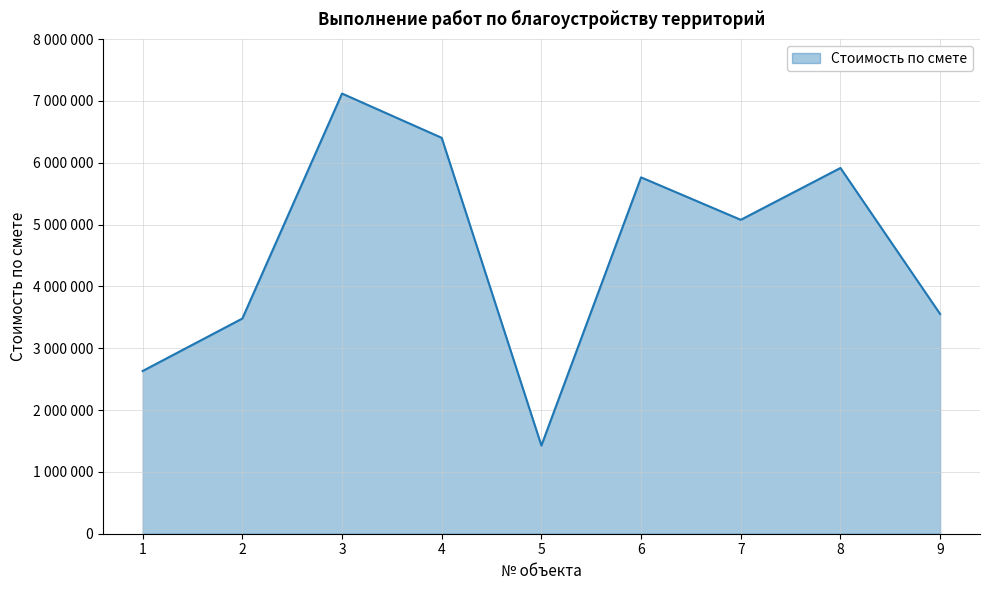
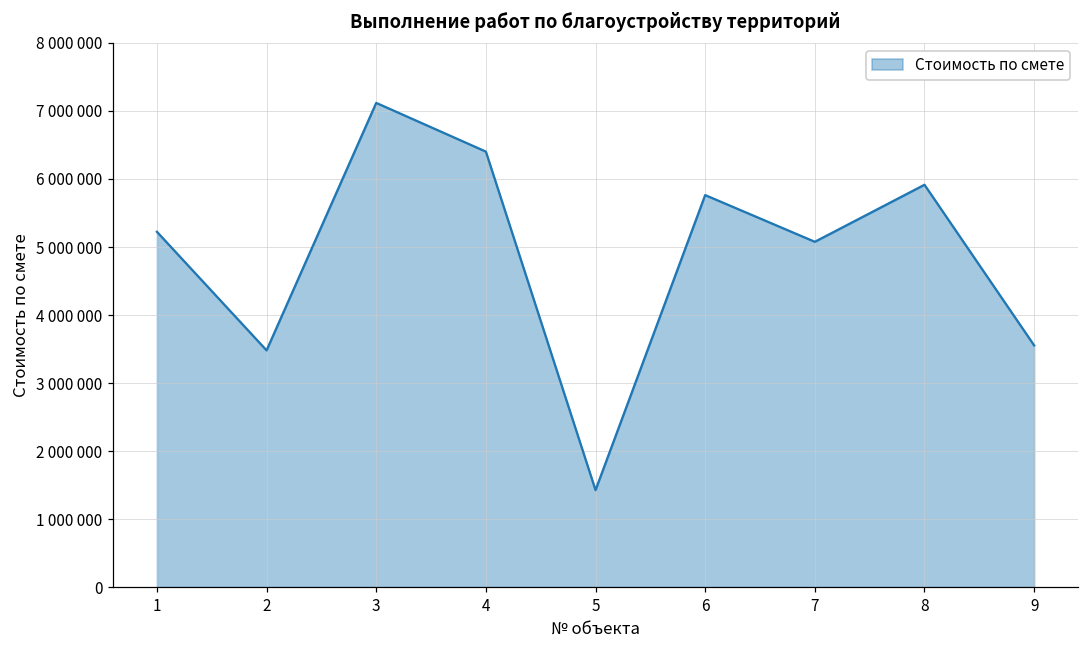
1: 2600000 -> 5200000
